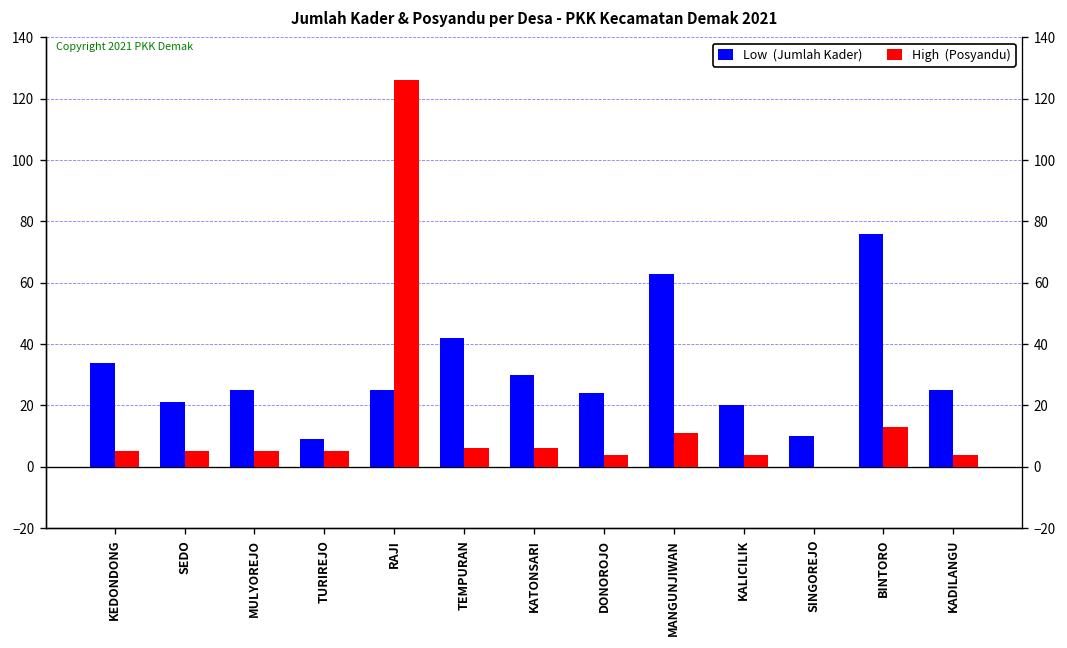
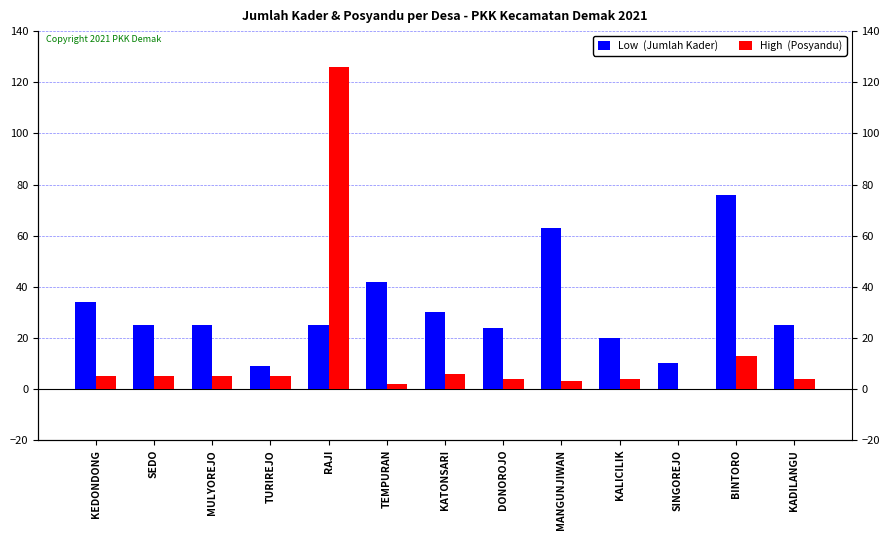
Low (Jumlah Kader), SEDO: 21 -> 25
High (Posyandu), TEMPURAN: 6 -> 2
High (Posyandu), MANGUNJIWAN: 11 -> 3
